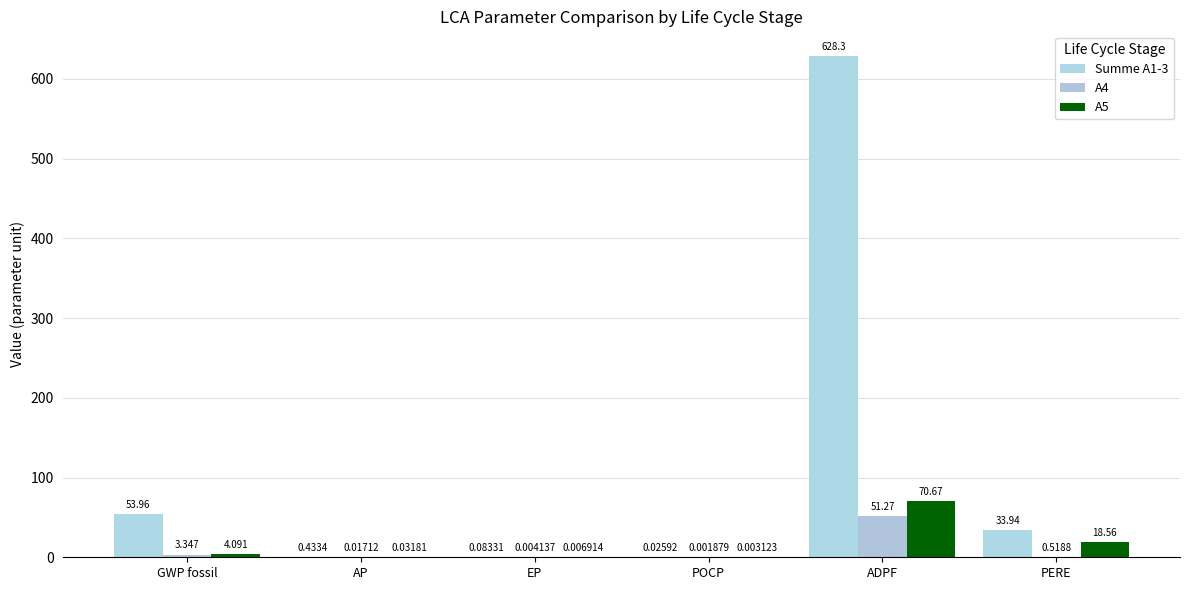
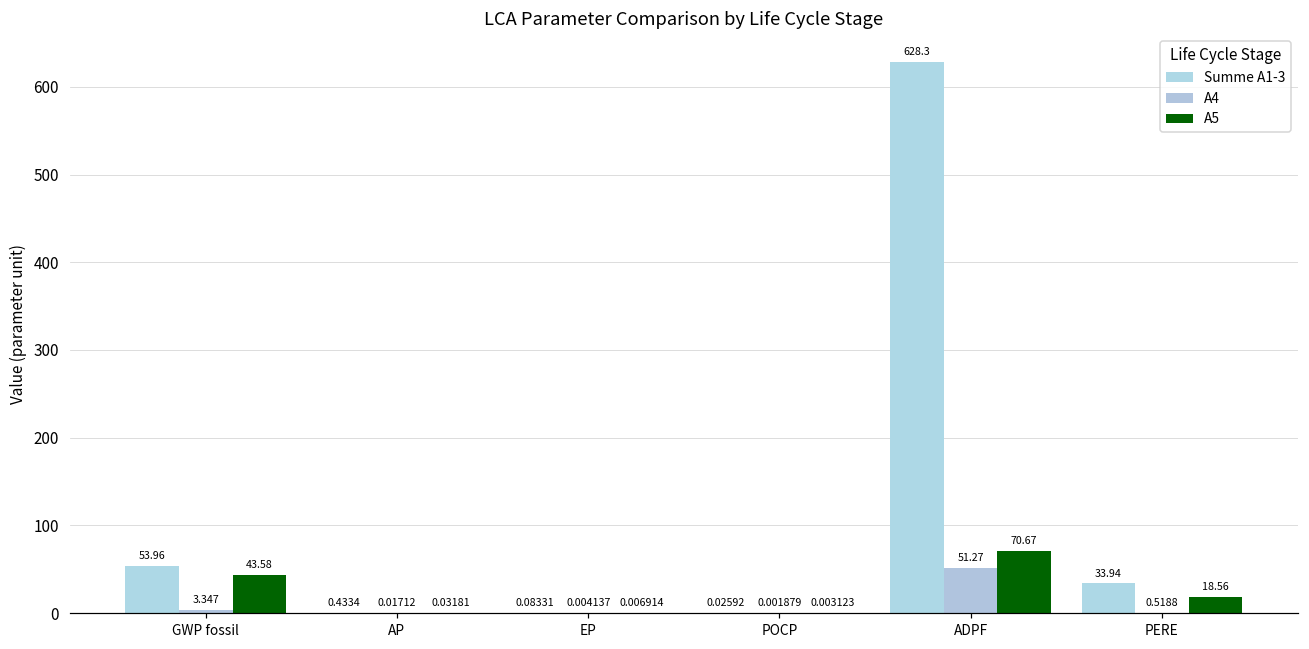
A5, GWP fossil: 4.091 -> 43.58
